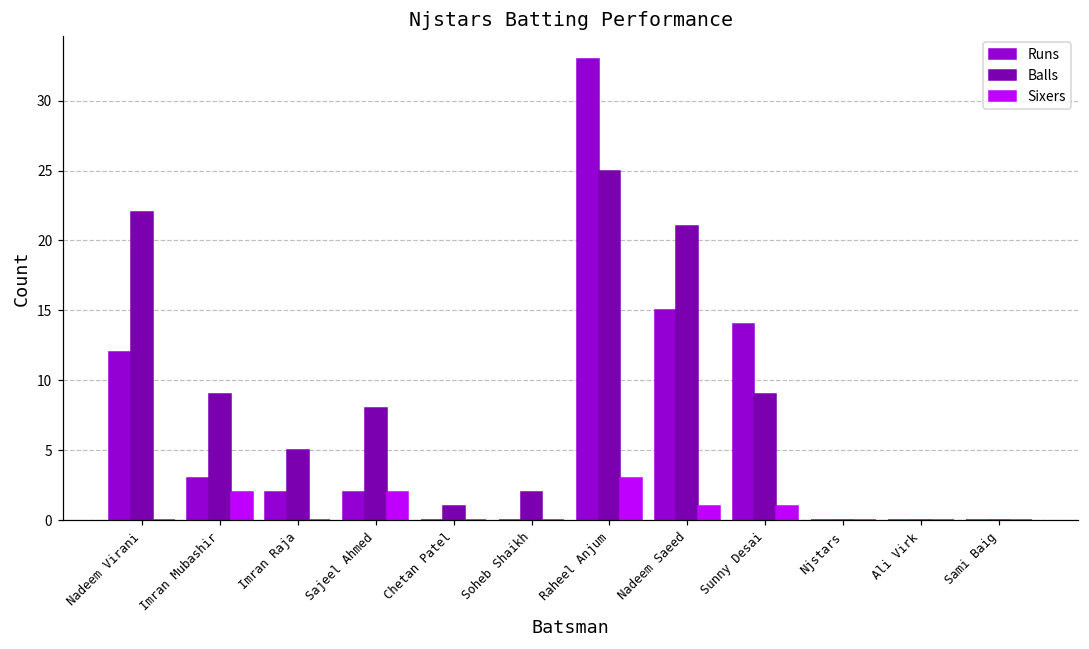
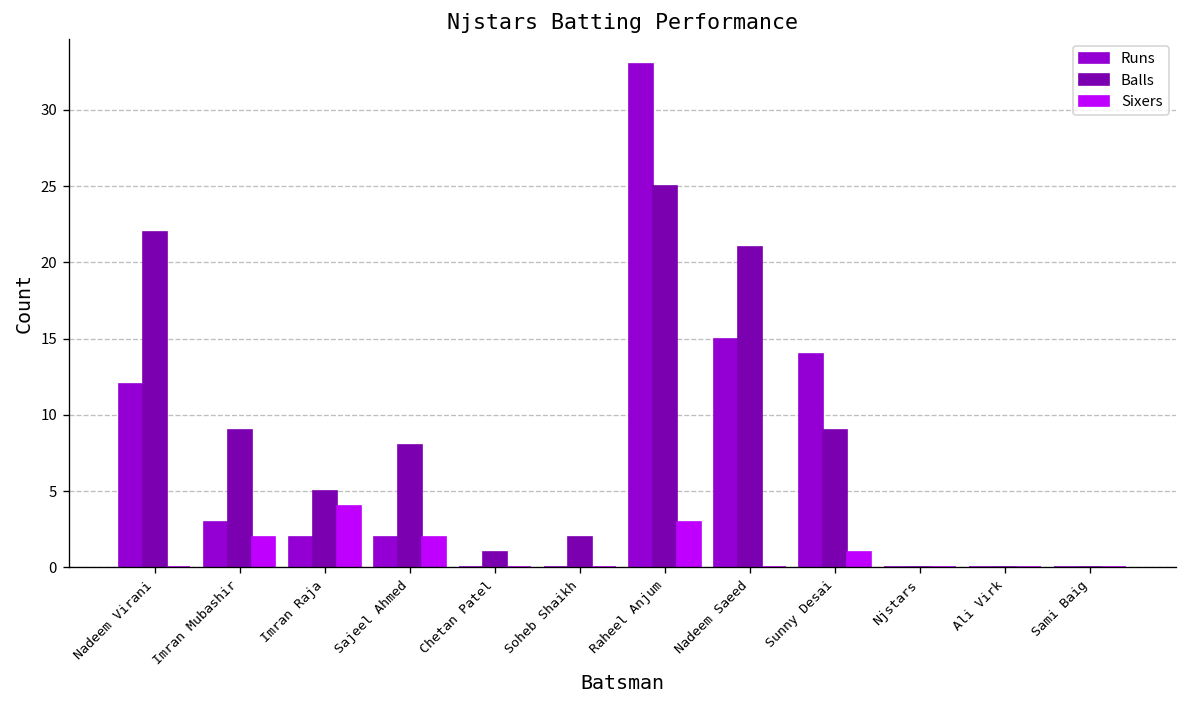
Sixers, Imran Raja: 0 -> 4
Sixers, Nadeem Saeed: 1 -> 0
